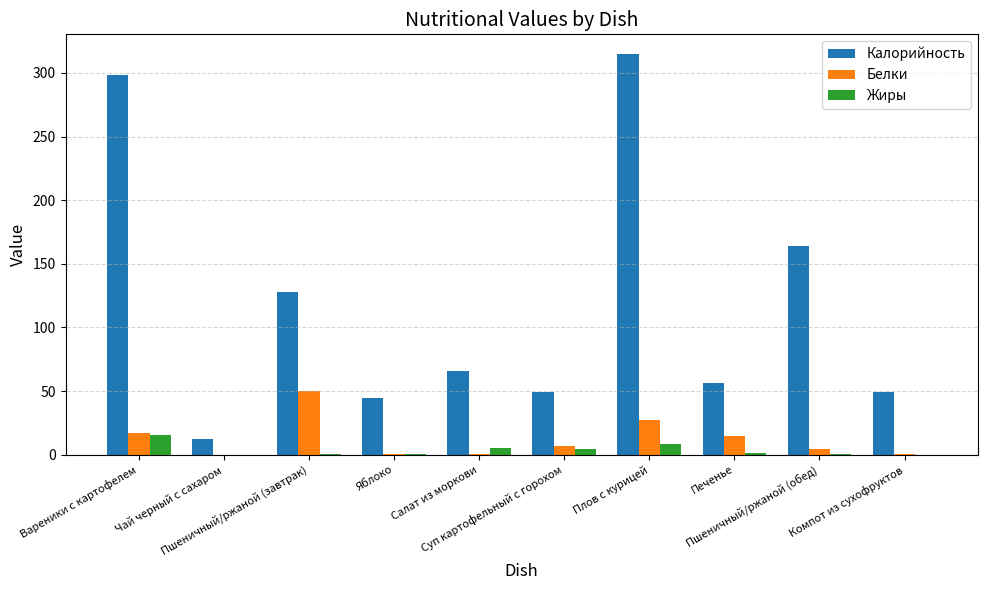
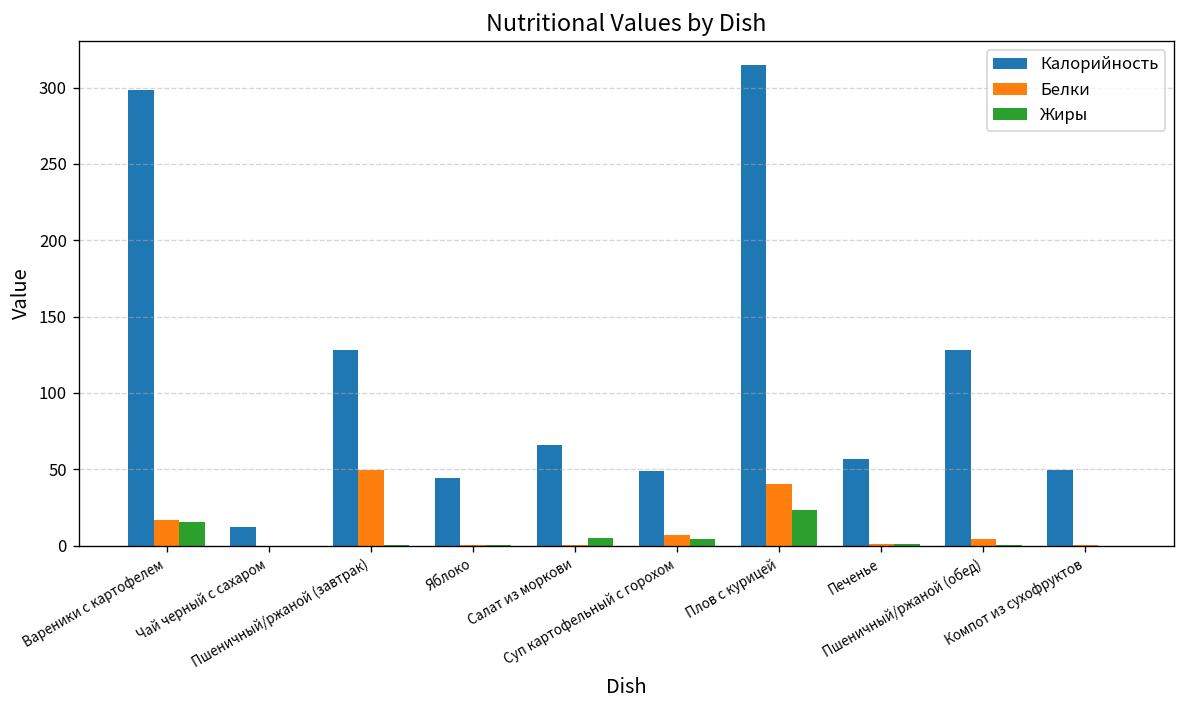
Белки, Плов с курицей: 27 -> 40
Жиры, Плов с курицей: 8 -> 24
Белки, Печенье: 15 -> 1
Калорийность, Пшеничный/ржаной (обед): 164 -> 128
